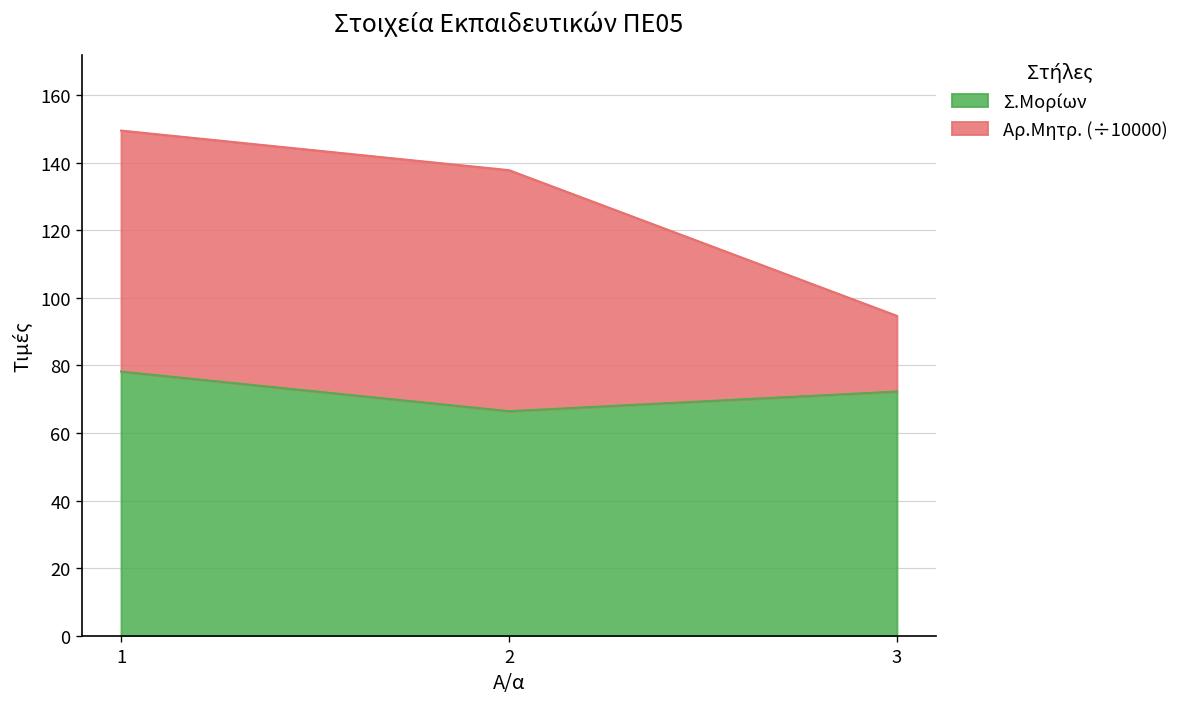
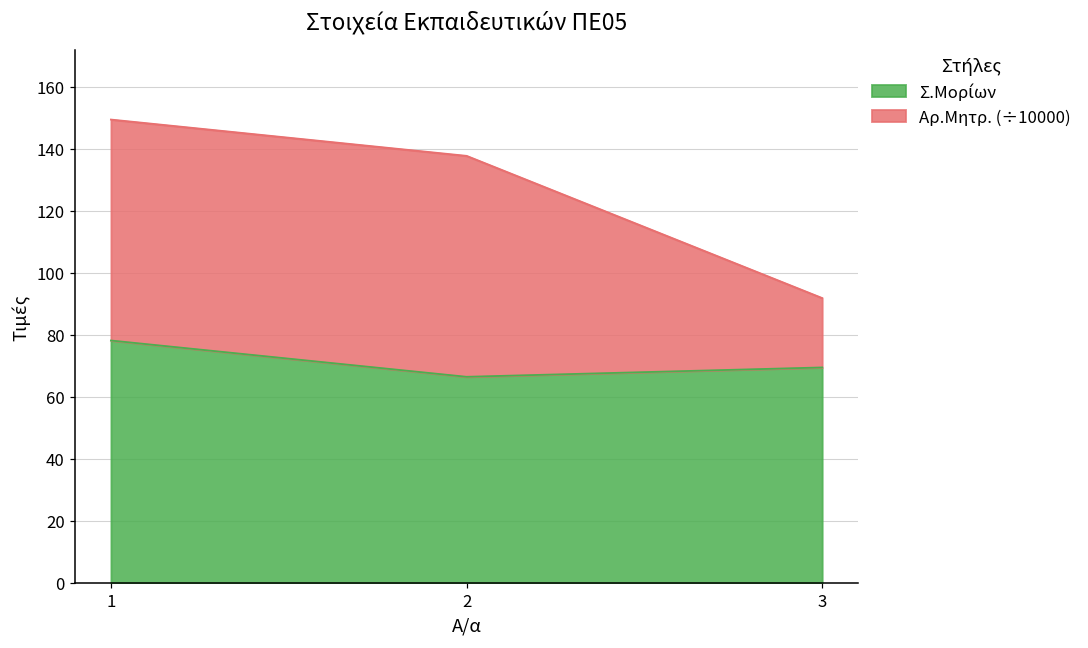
Σ.Μορίων, 3: 72 -> 69
